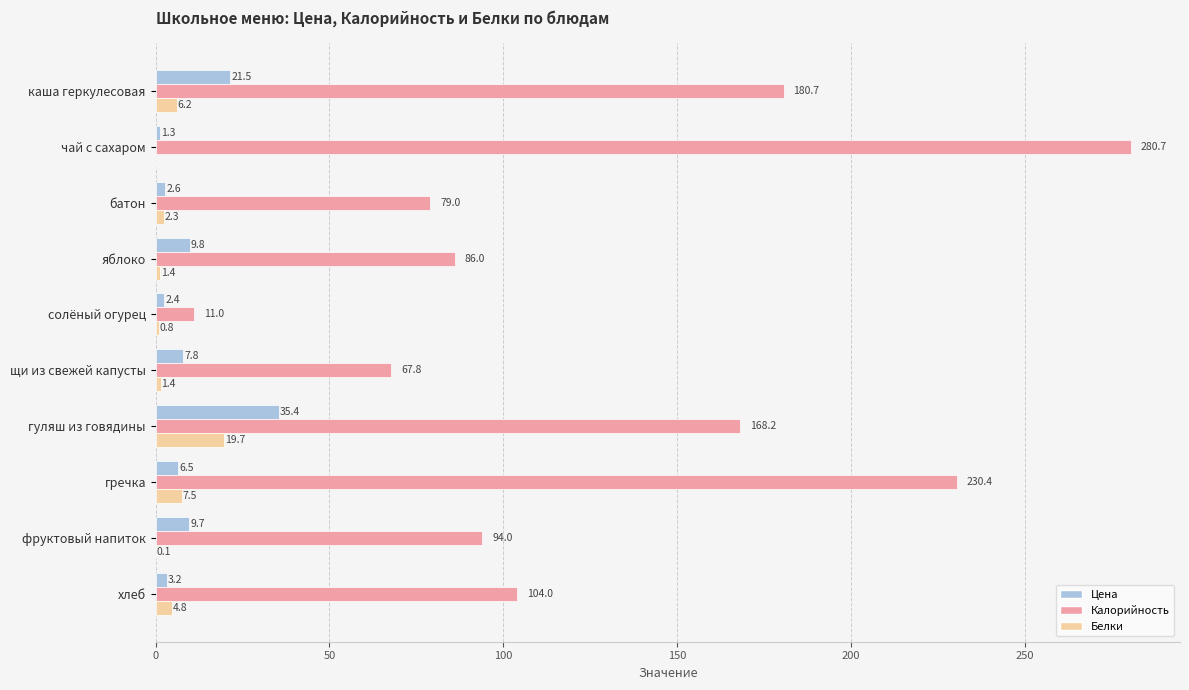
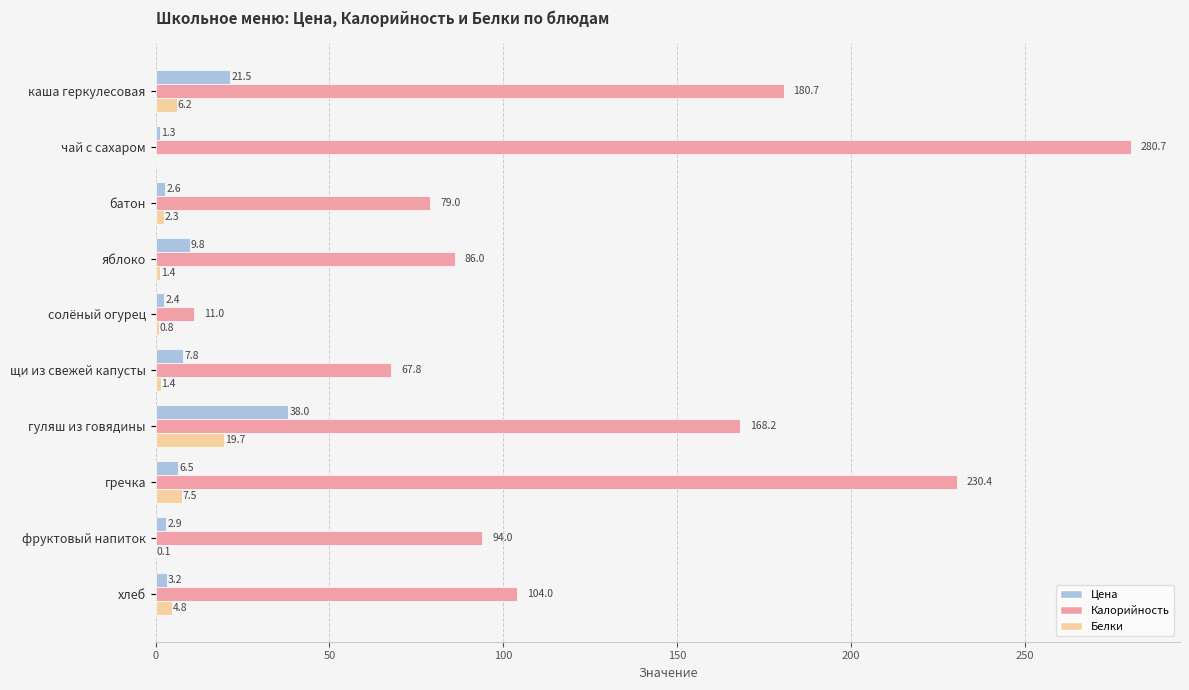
Цена, гуляш из говядины: 35.4 -> 38.0
Цена, фруктовый напиток: 9.7 -> 2.9
